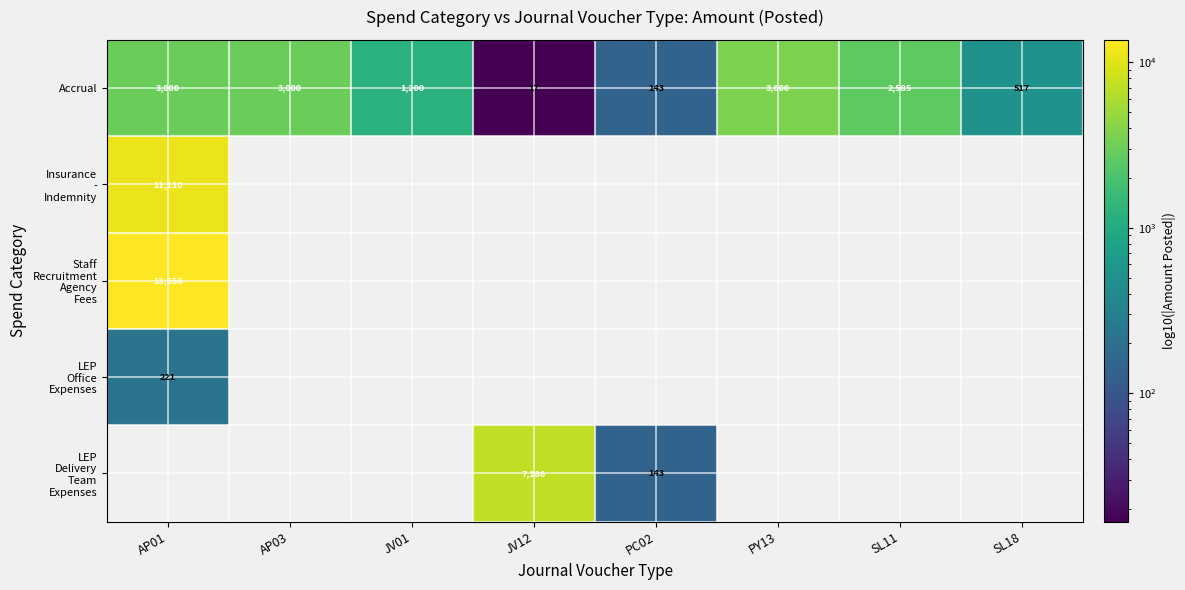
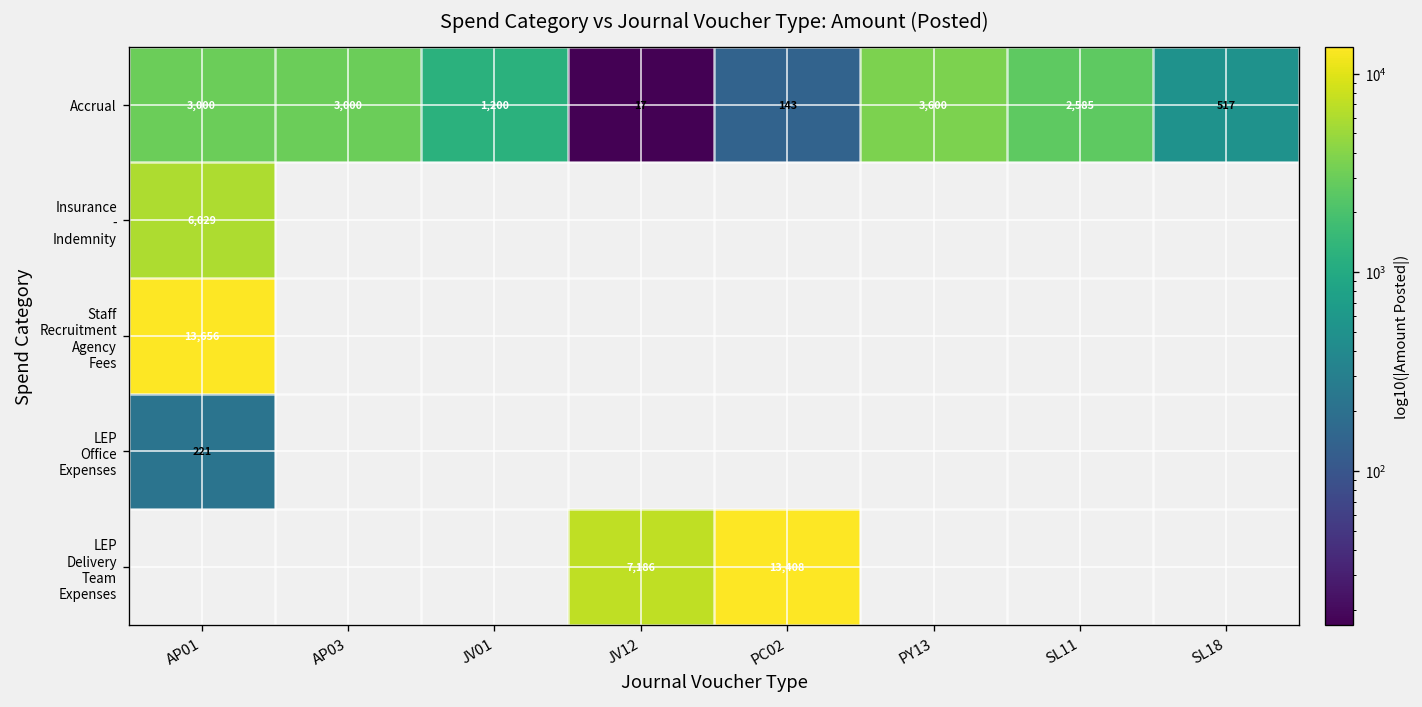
Insurance - Indemnity, AP01: 11,110 -> 6,029
LEP Delivery Team Expenses, PC02: 143 -> 13,408
